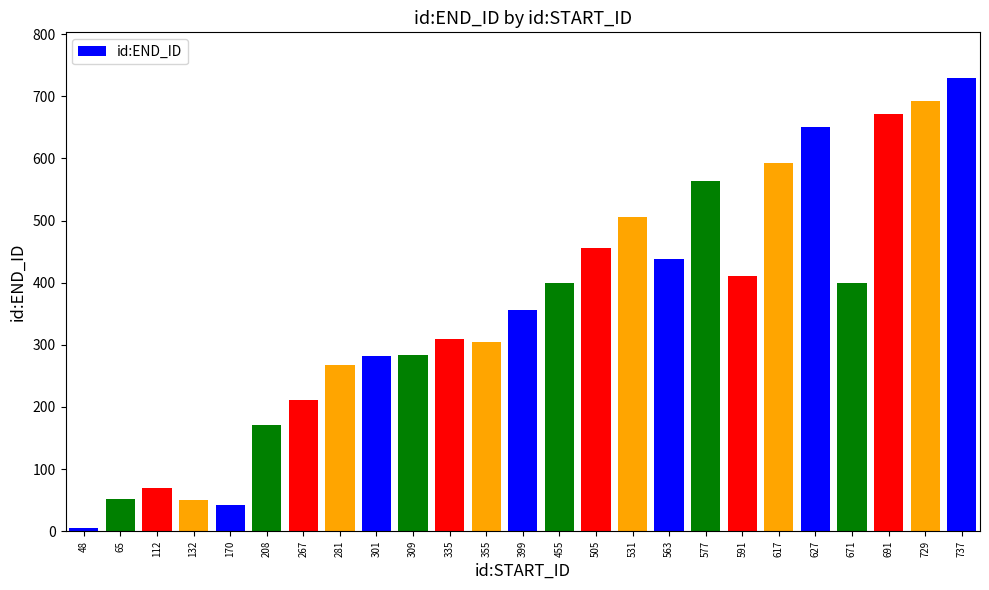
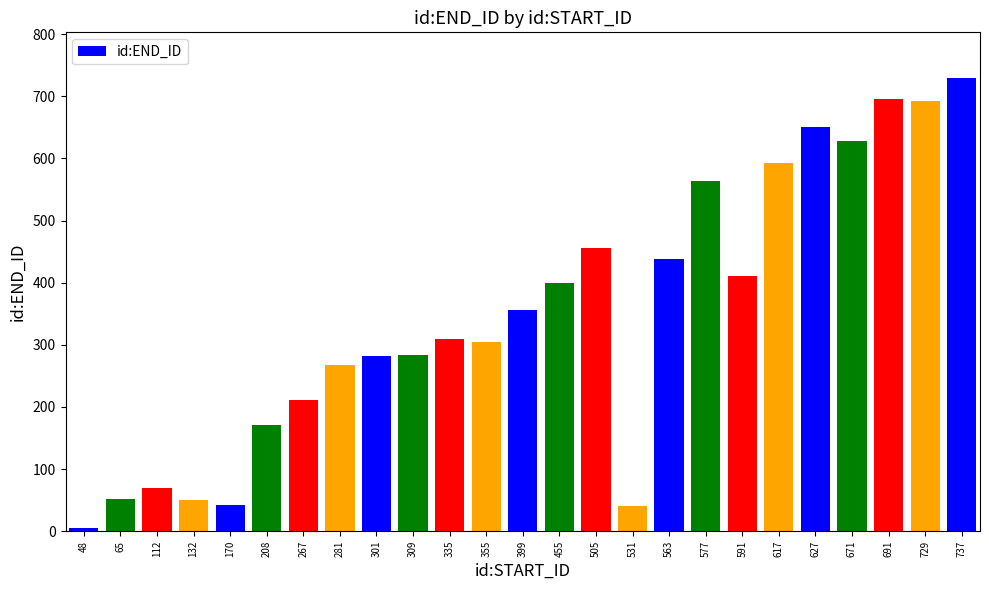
531: 510 -> 40
671: 400 -> 630
691: 670 -> 700
